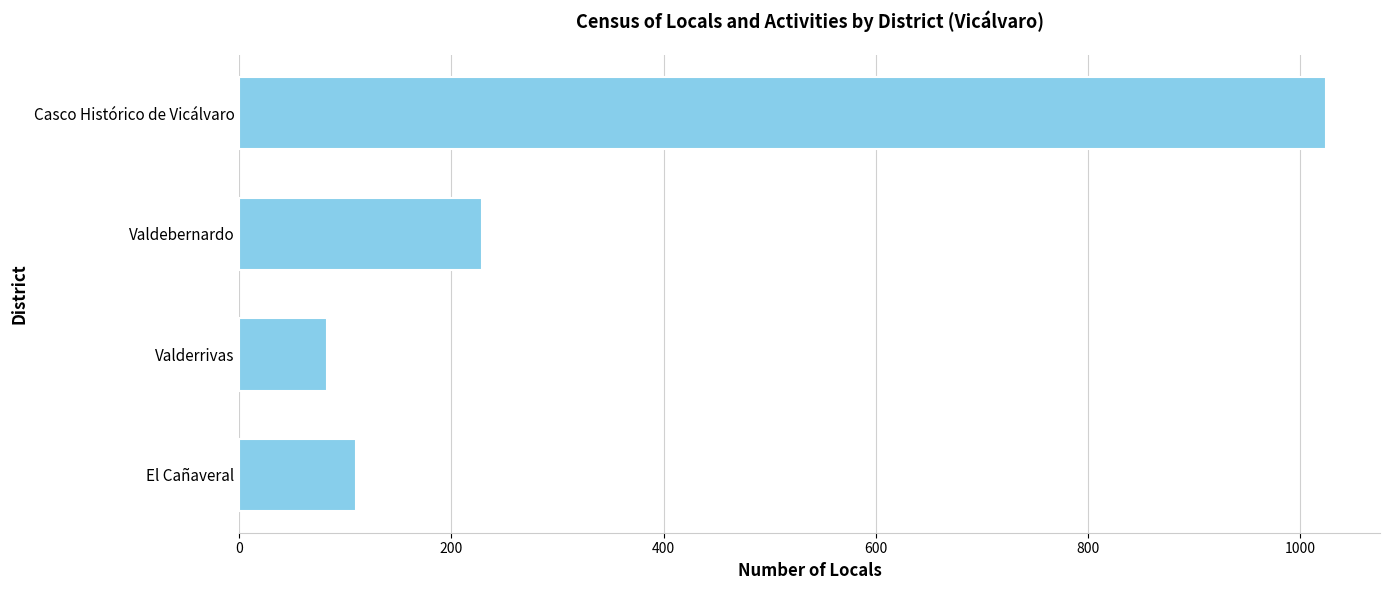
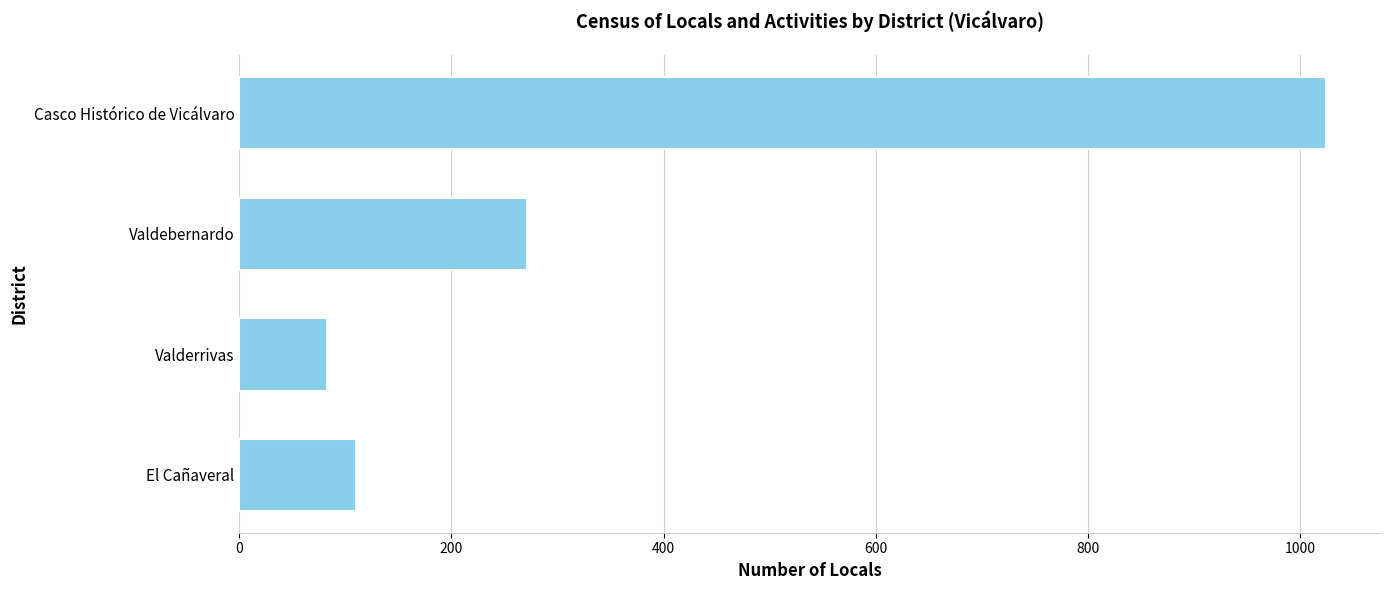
Valdebernardo: 229 -> 271
